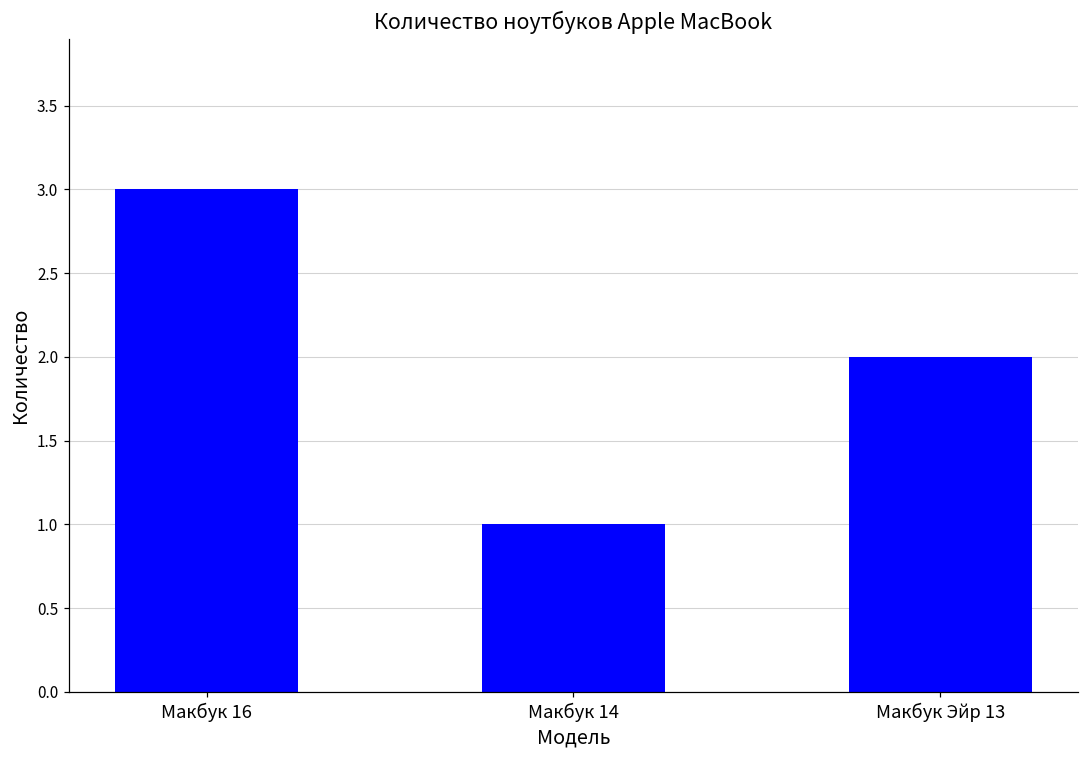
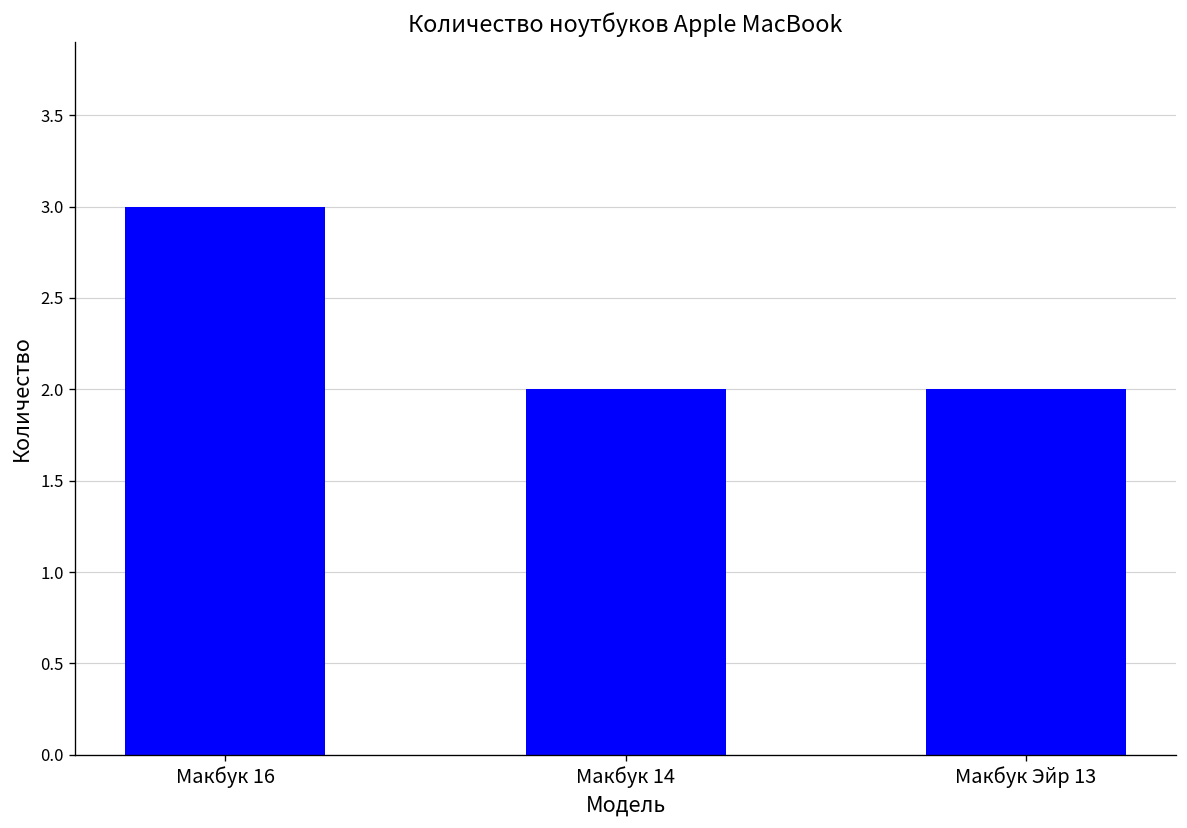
Макбук 14: 1 -> 2
